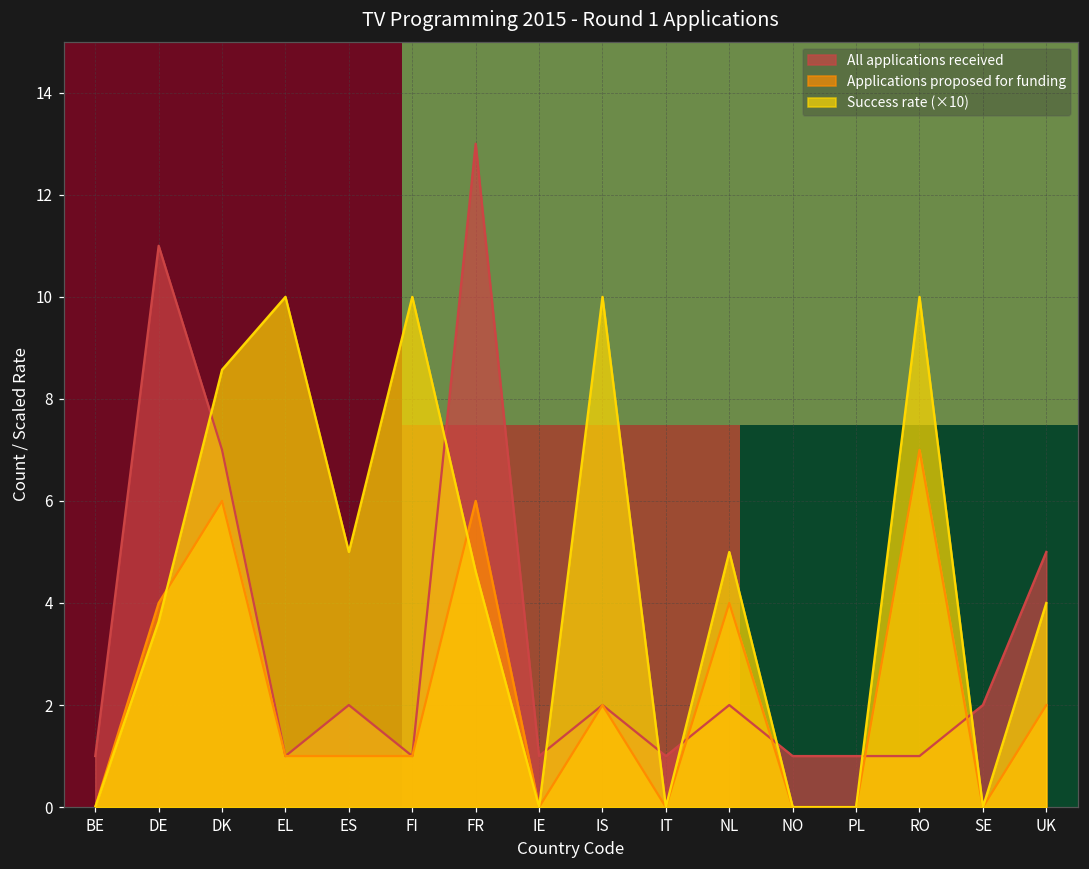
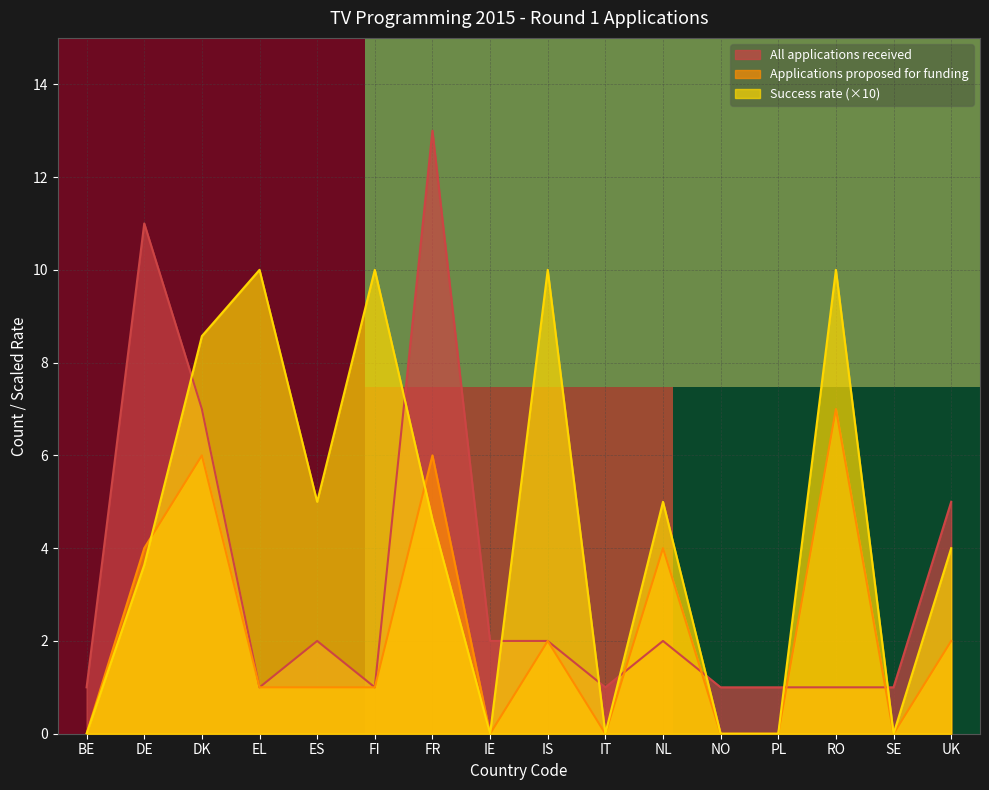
All applications received, IE: 1 -> 2
All applications received, SE: 2 -> 1
